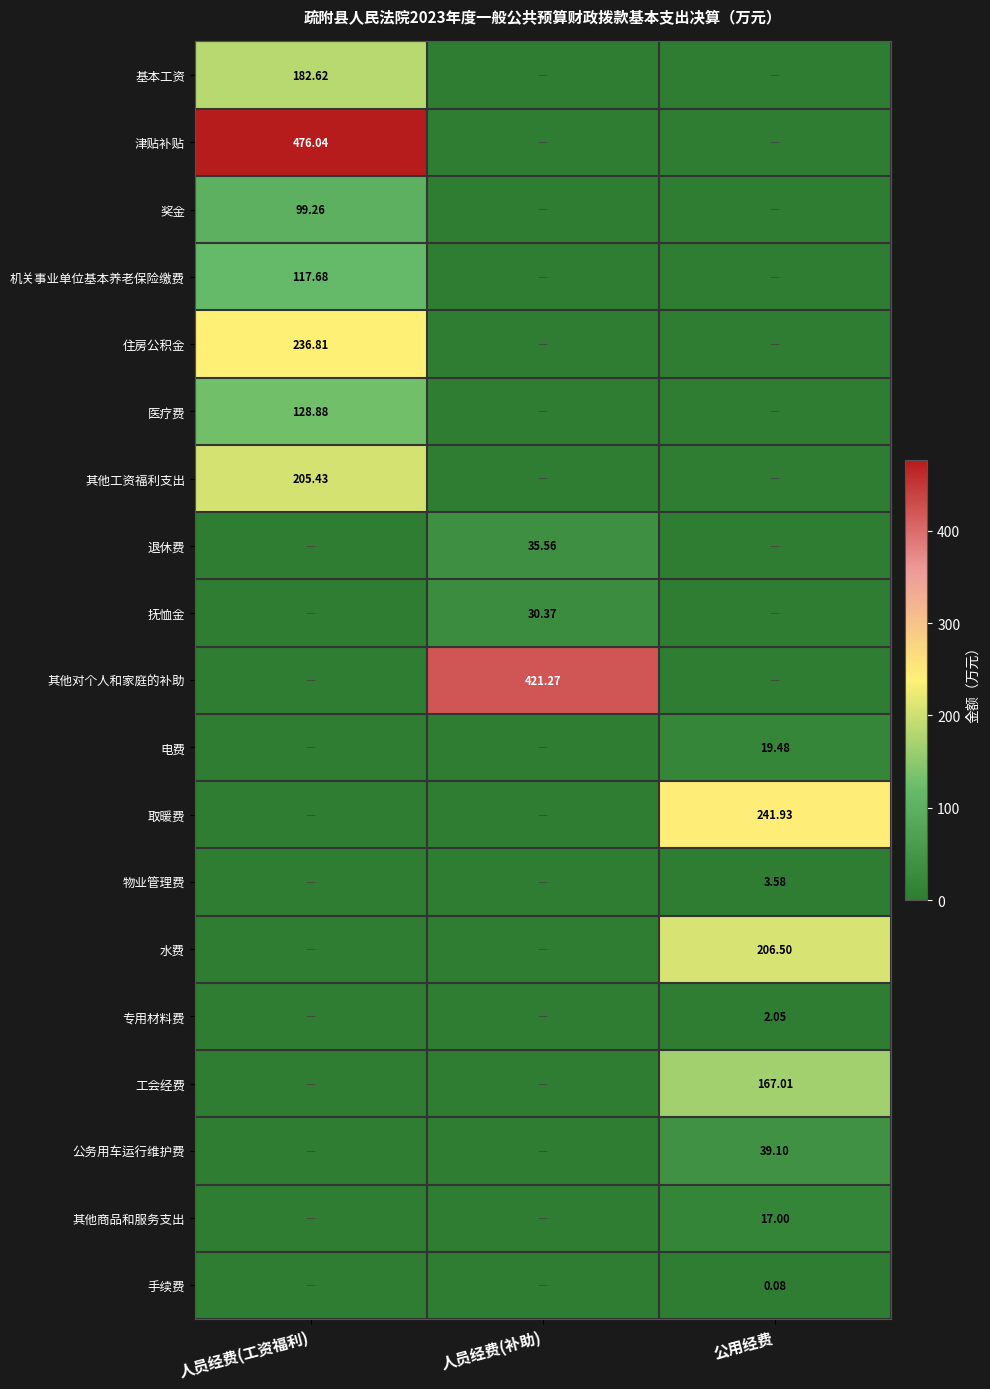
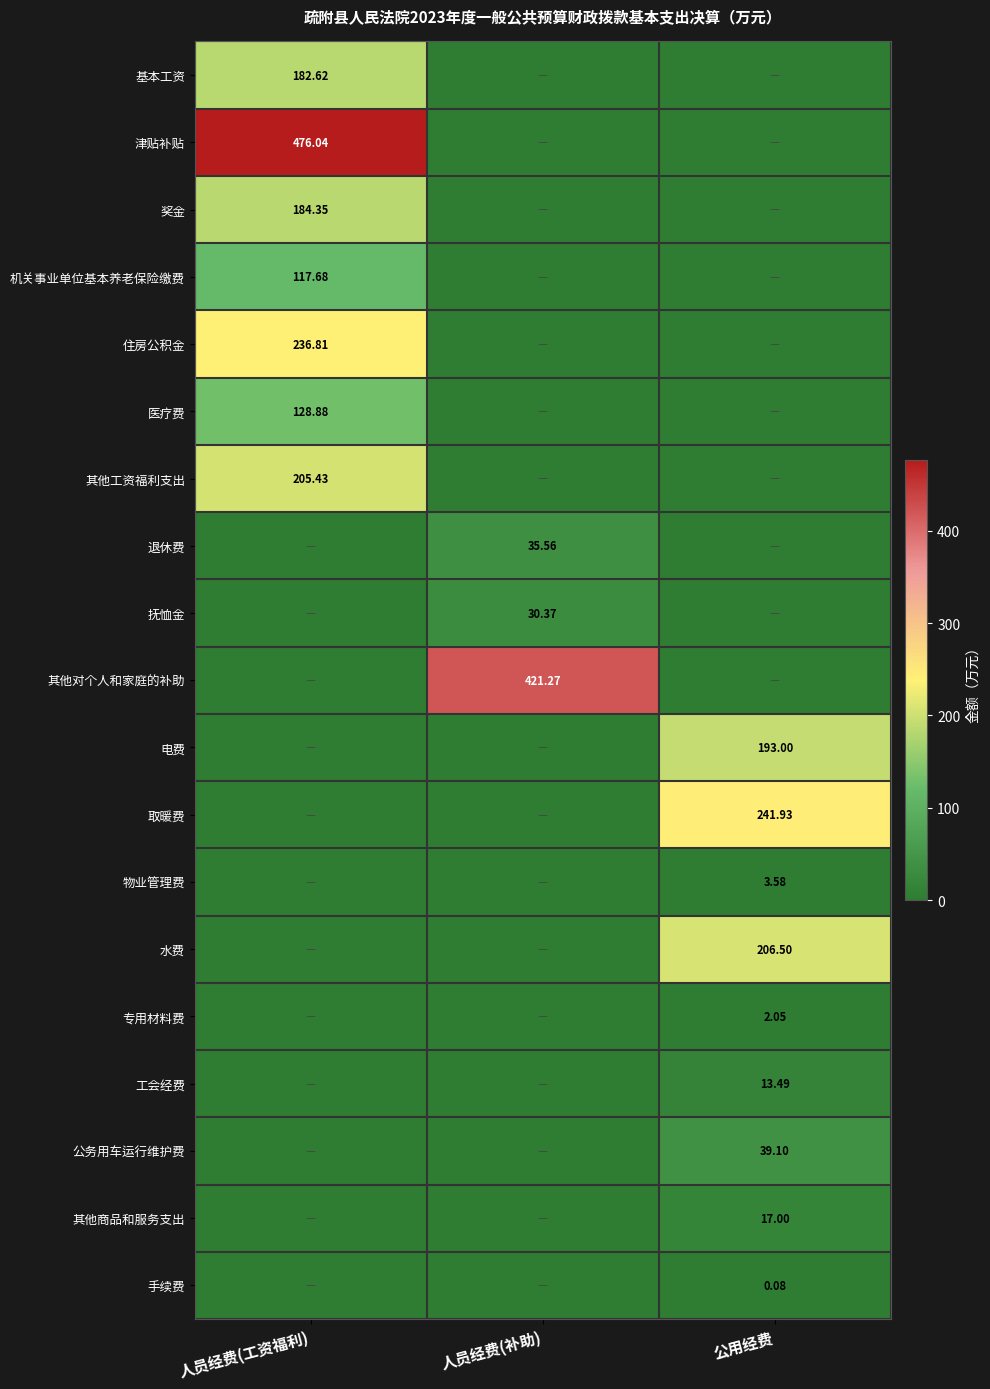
奖金, 人员经费(工资福利): 99.26 -> 184.35
电费, 公用经费: 19.48 -> 193.00
工会经费, 公用经费: 167.01 -> 13.49
